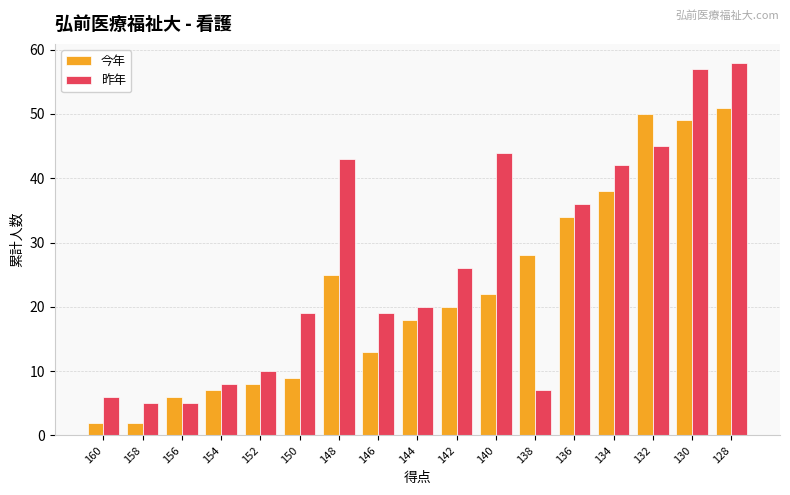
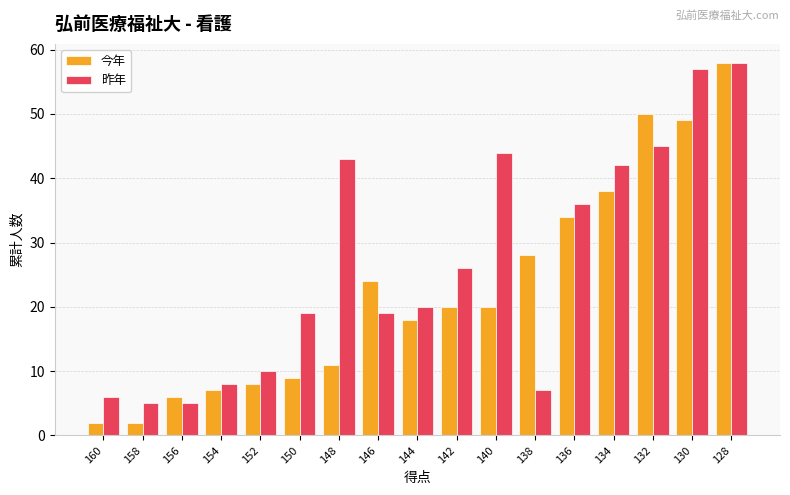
今年, 148: 25 -> 11
今年, 146: 13 -> 24
今年, 140: 22 -> 20
今年, 128: 51 -> 58
